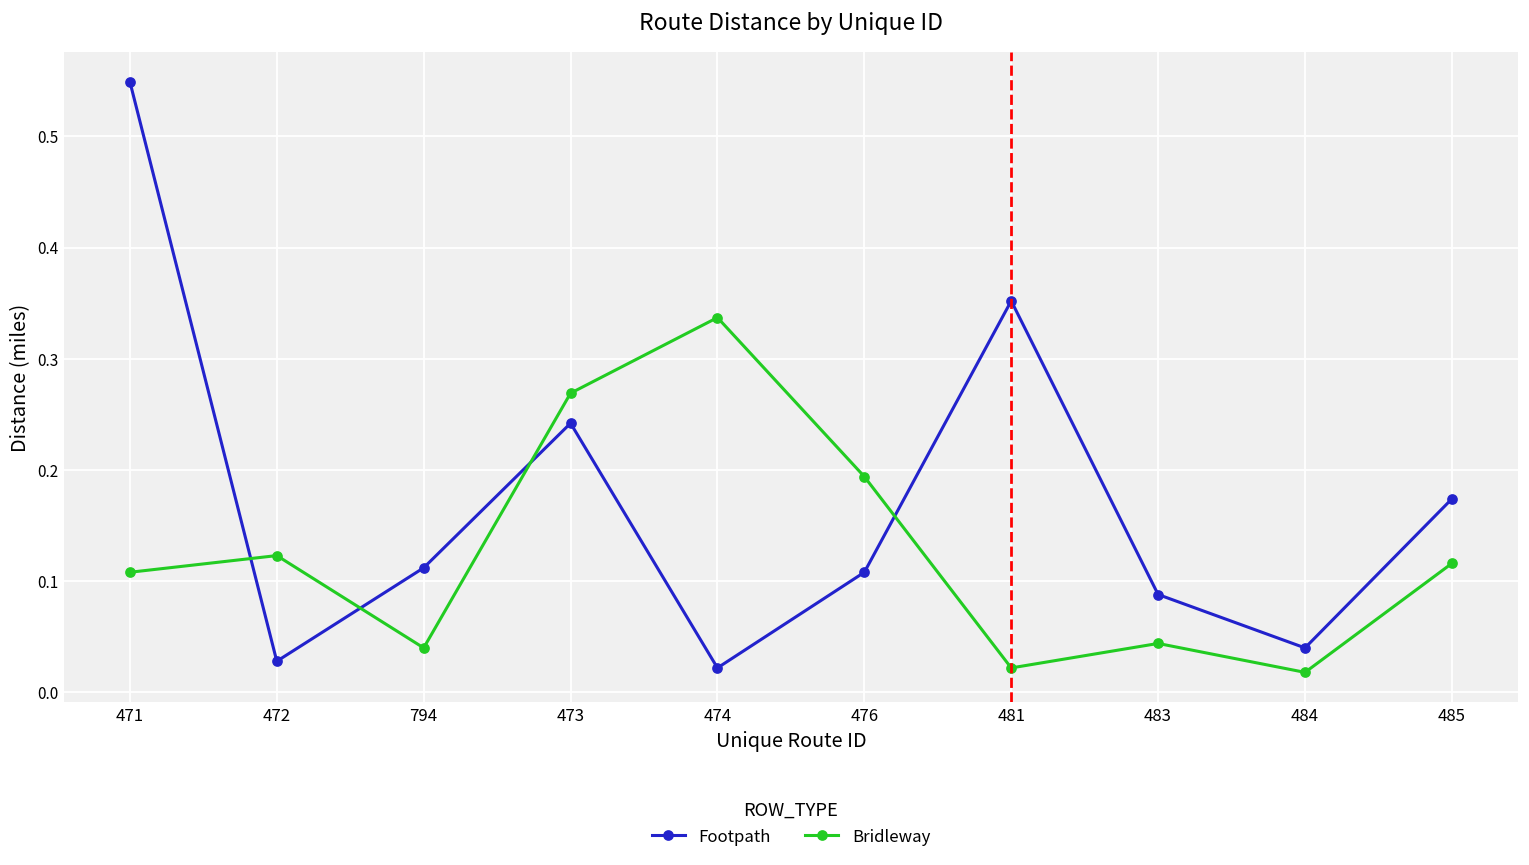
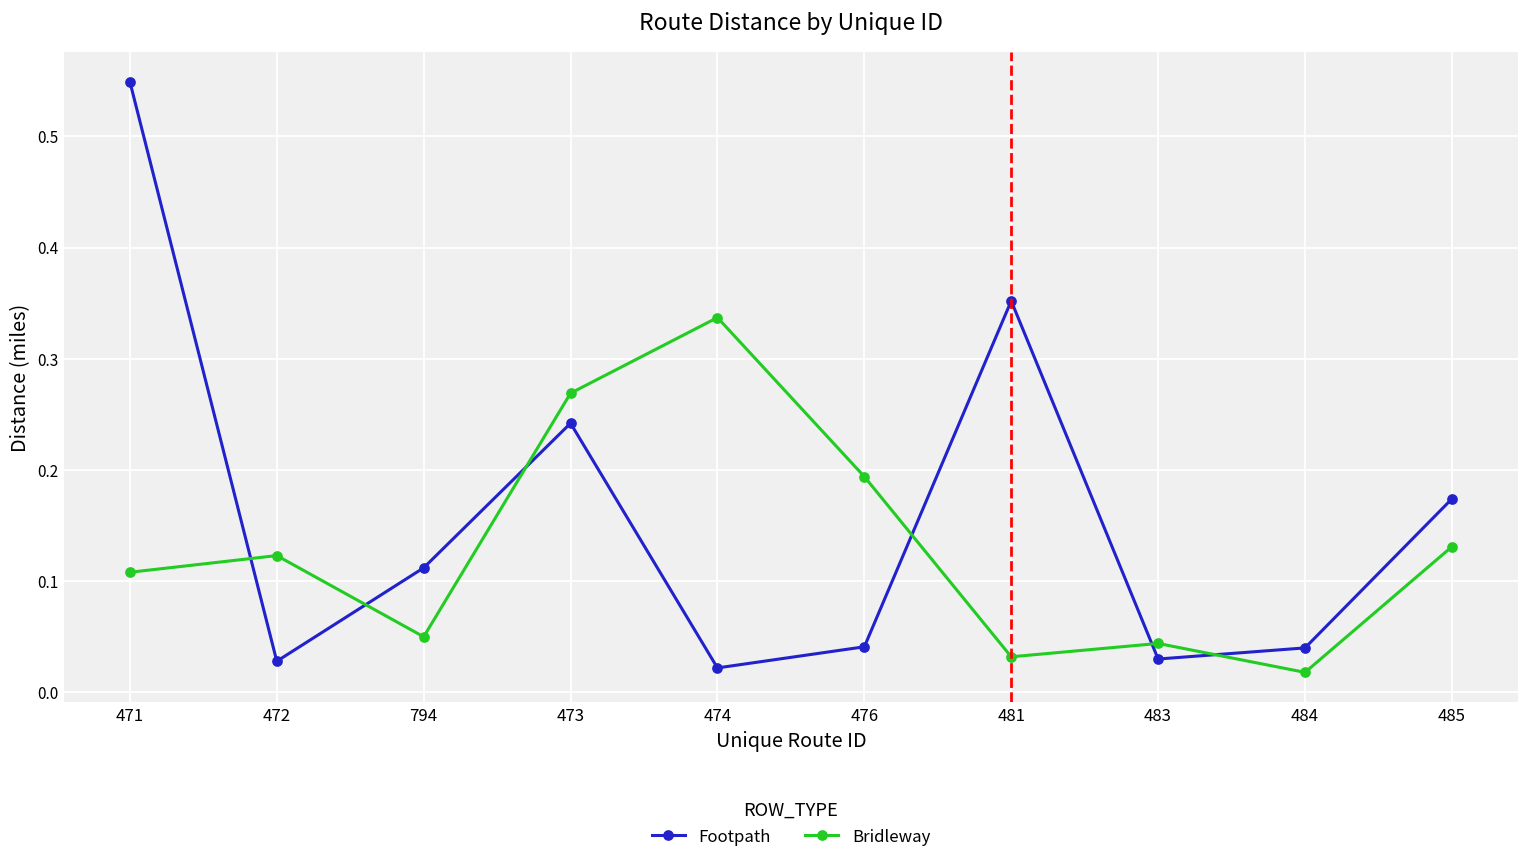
Bridleway, 794: 0.04 -> 0.05
Footpath, 476: 0.108 -> 0.041
Bridleway, 481: 0.022 -> 0.032
Footpath, 483: 0.088 -> 0.030
Bridleway, 485: 0.116 -> 0.131
